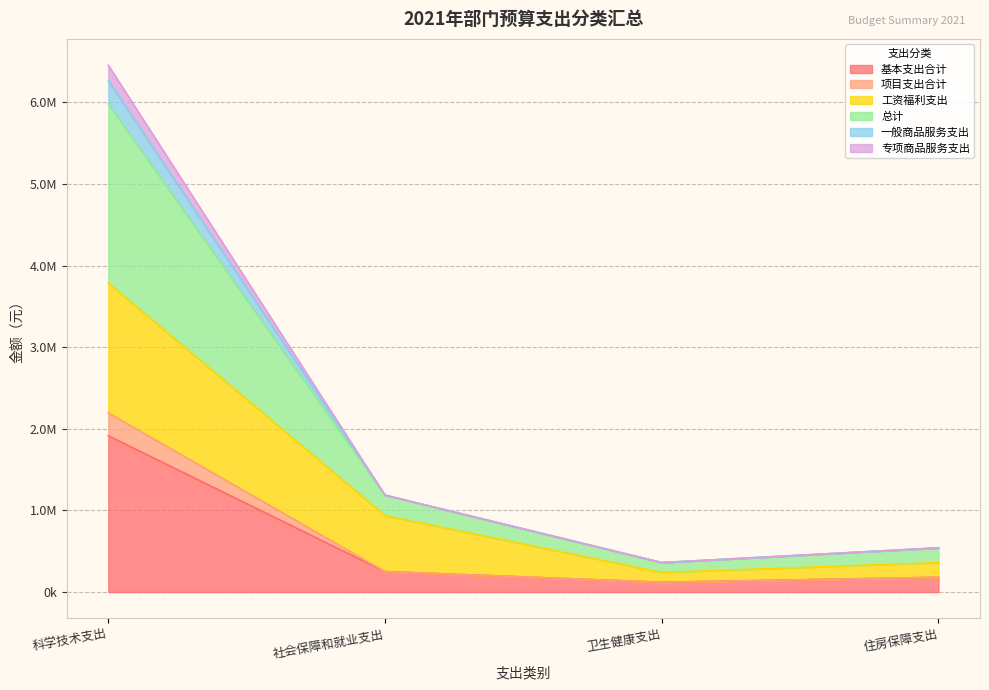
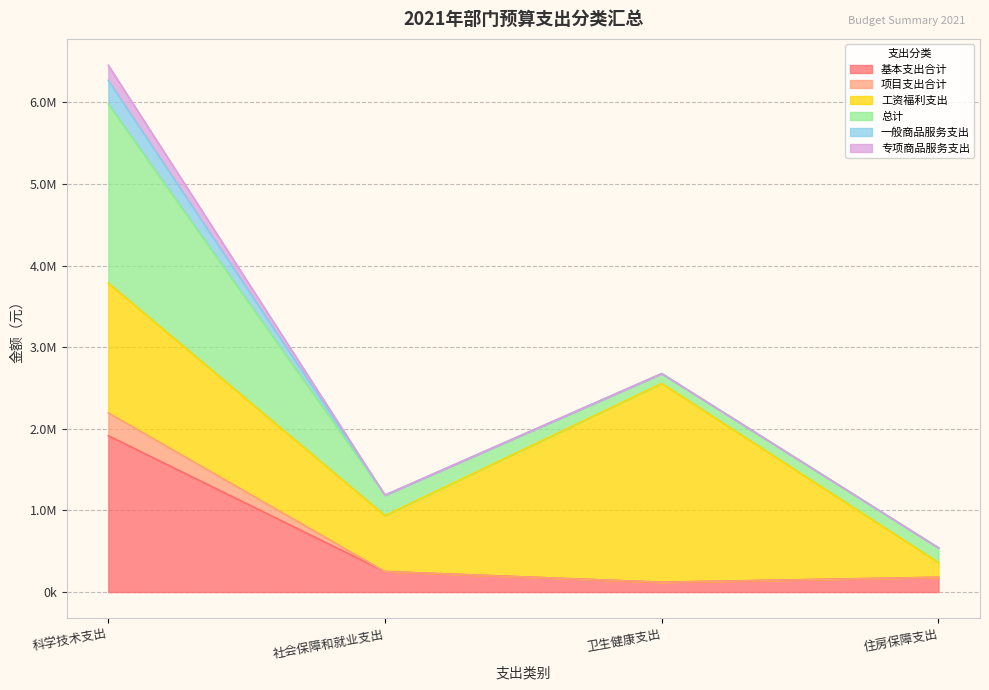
工资福利支出, 卫生健康支出: 100000 -> 2400000
